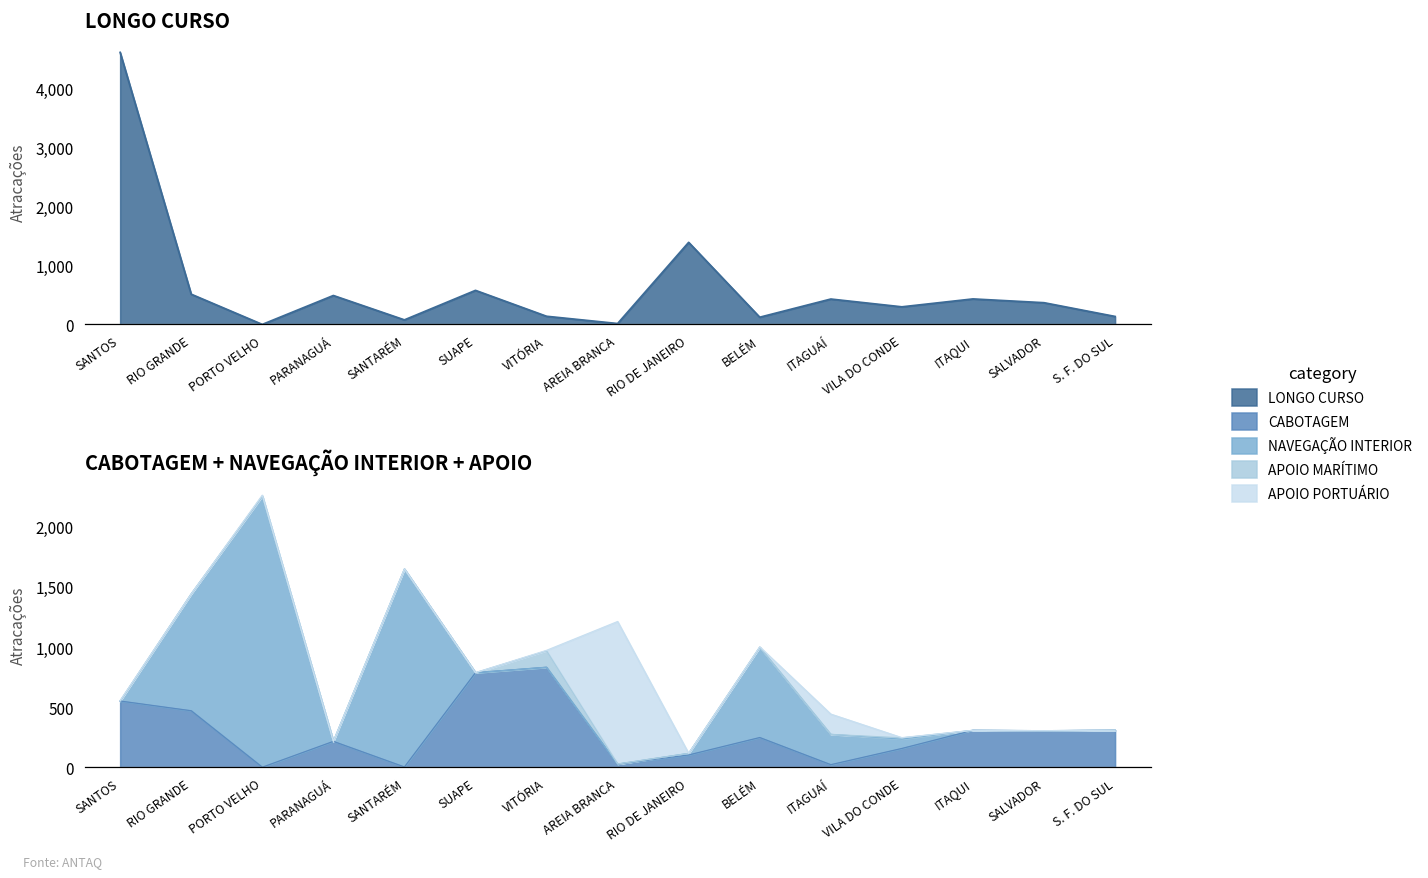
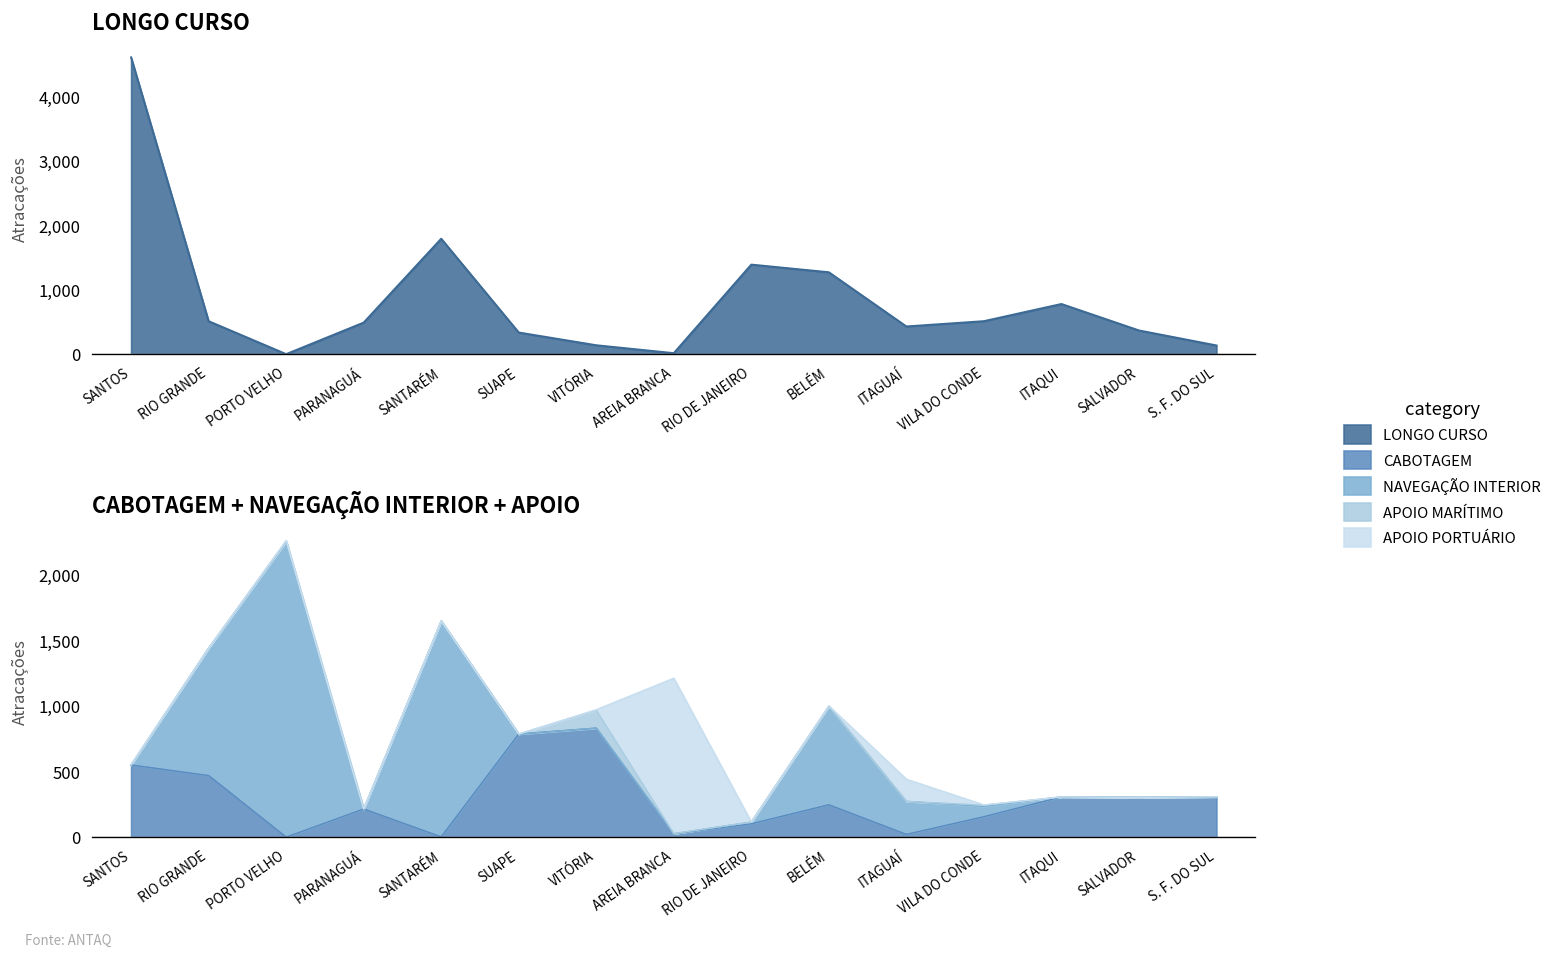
LONGO CURSO, SANTARÉM: 100 -> 1,800
LONGO CURSO, SUAPE: 600 -> 300
LONGO CURSO, BELÉM: 100 -> 1,300
LONGO CURSO, VILA DO CONDE: 300 -> 500
LONGO CURSO, ITAQUI: 400 -> 800
